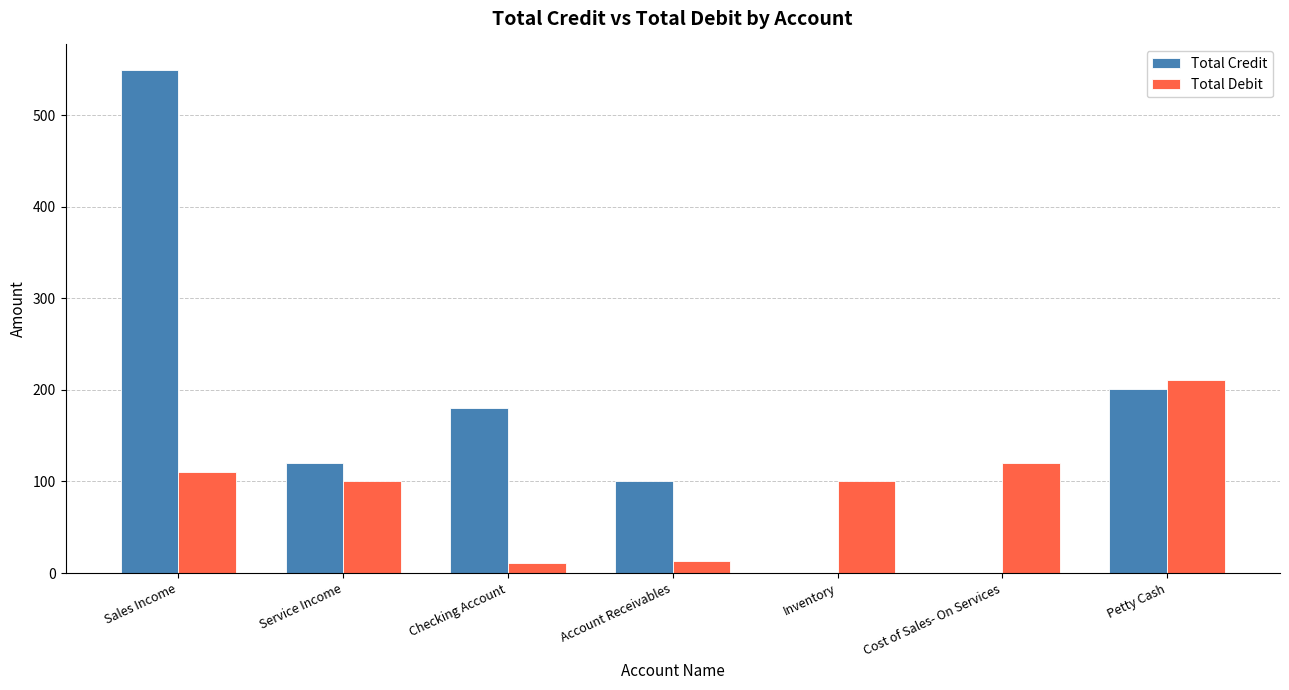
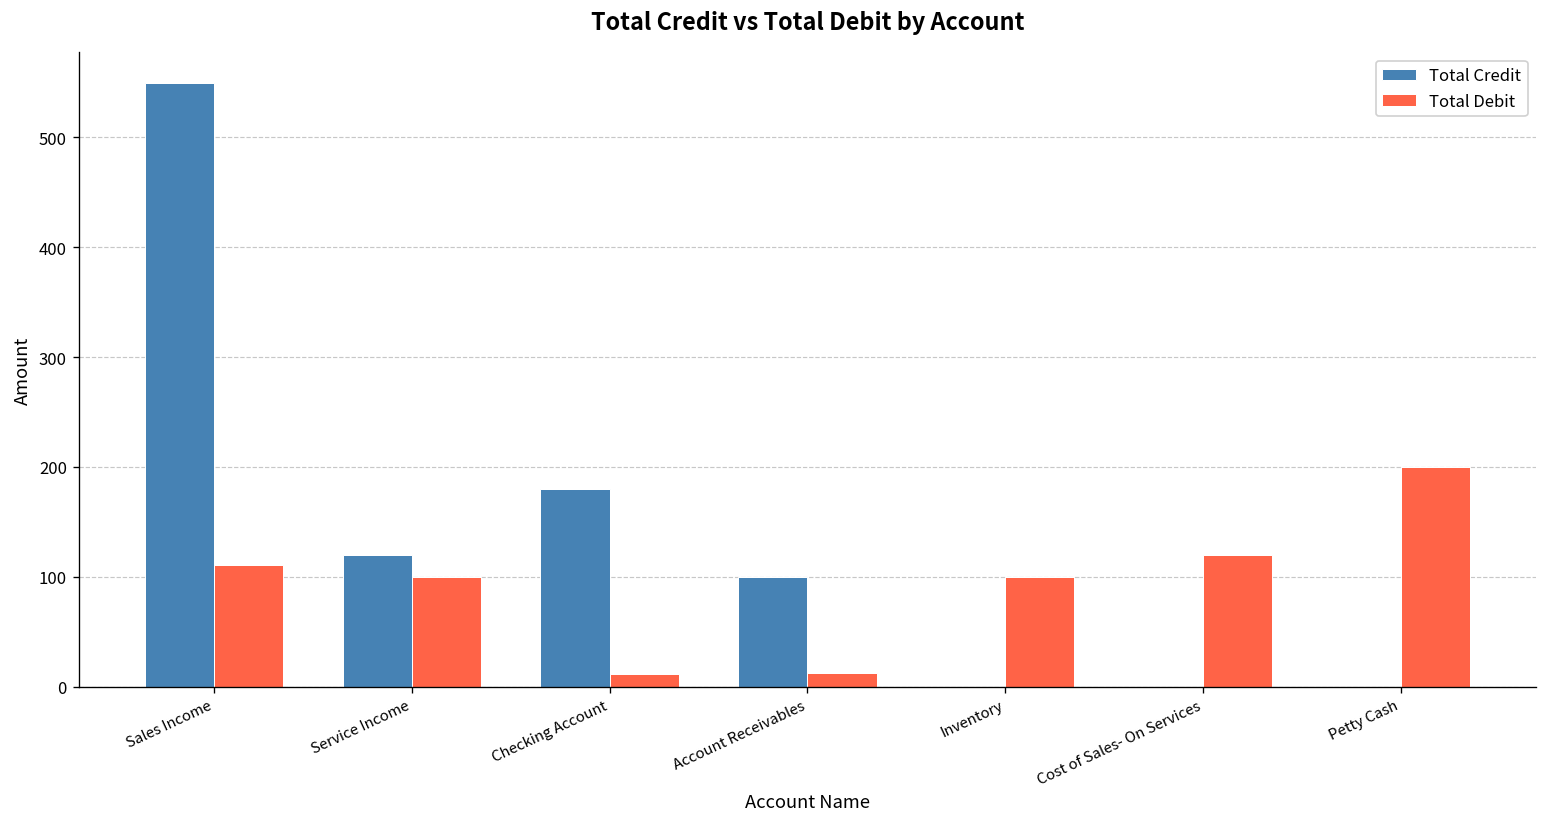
Total Credit, Petty Cash: 200 -> 0
Total Debit, Petty Cash: 210 -> 200
